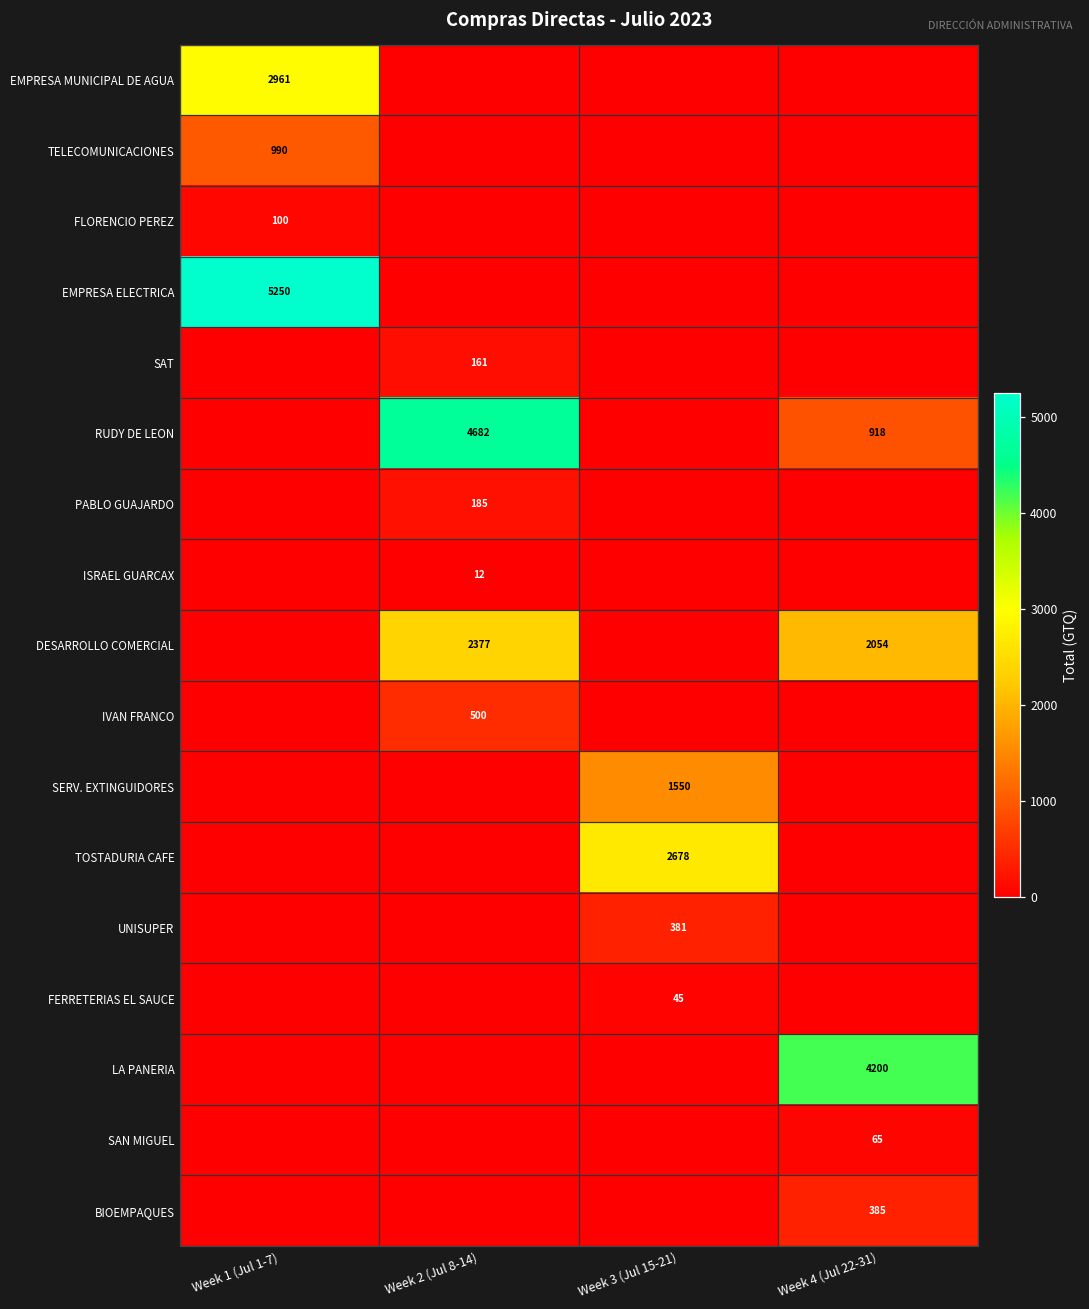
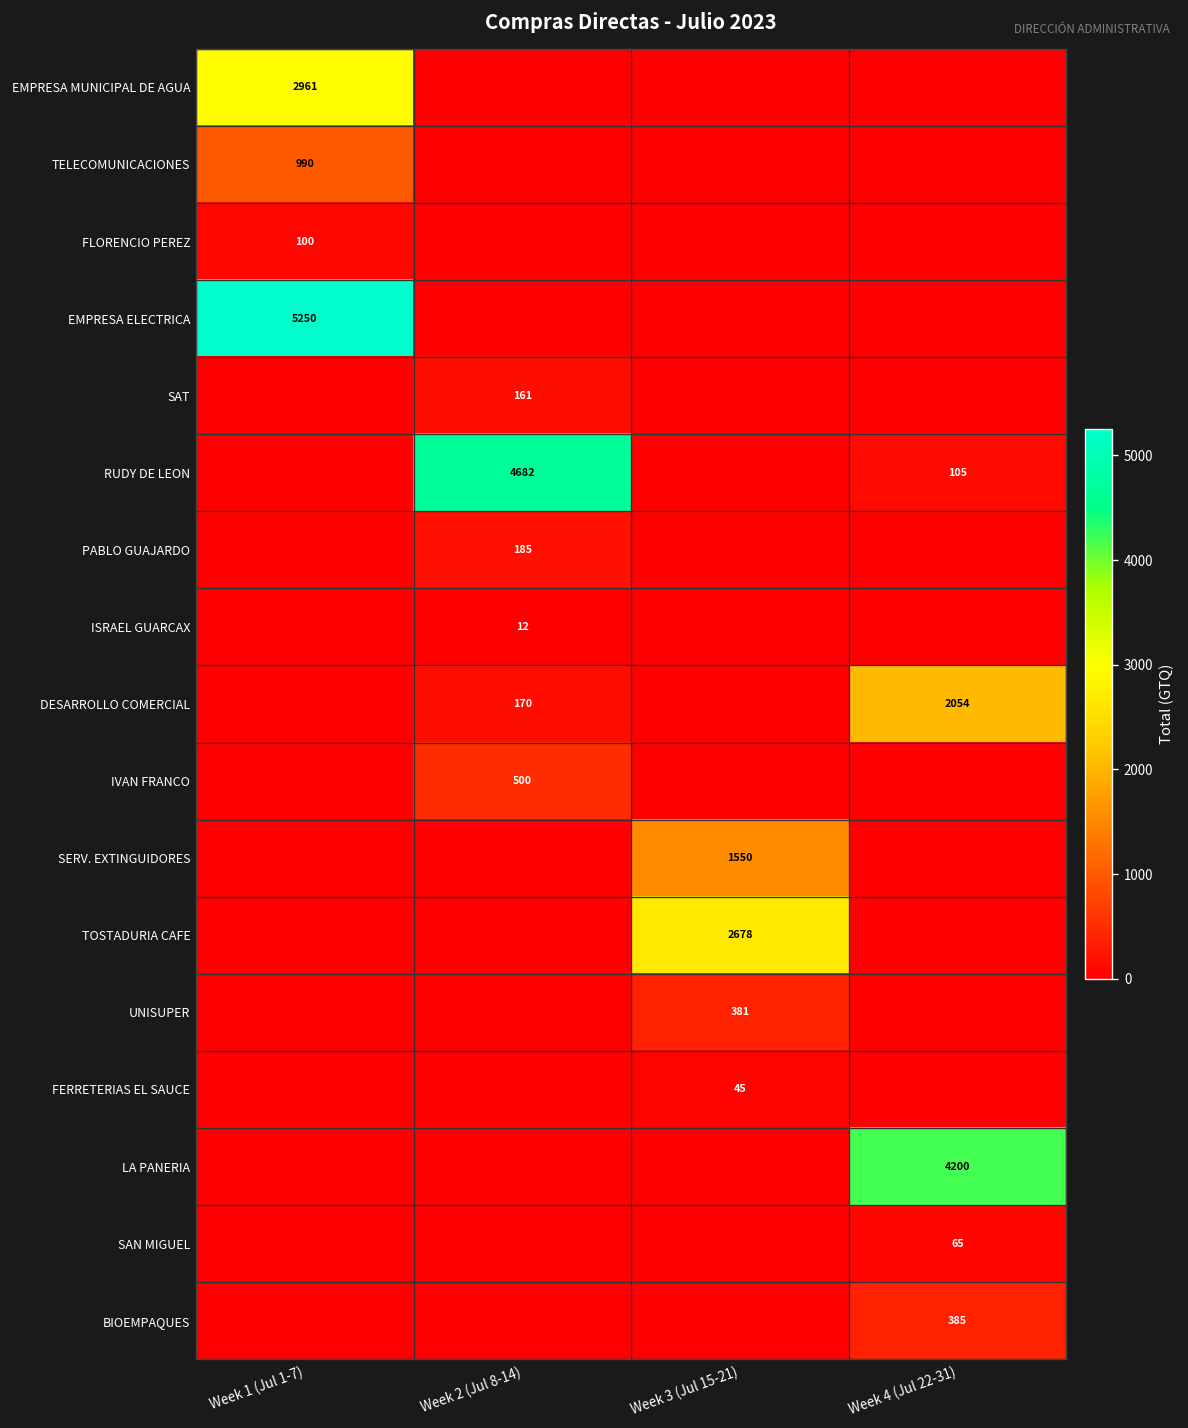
RUDY DE LEON, Week 4 (Jul 22-31): 918 -> 105
DESARROLLO COMERCIAL, Week 2 (Jul 8-14): 2377 -> 170
